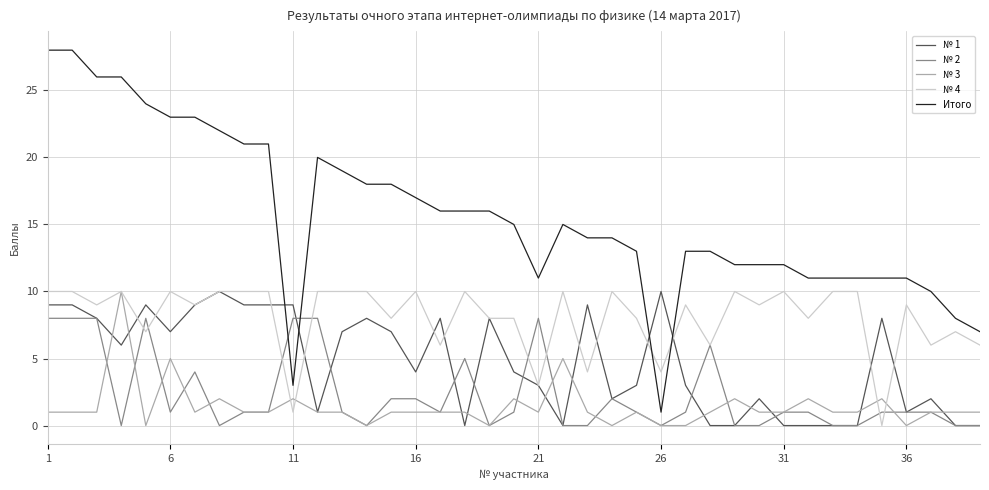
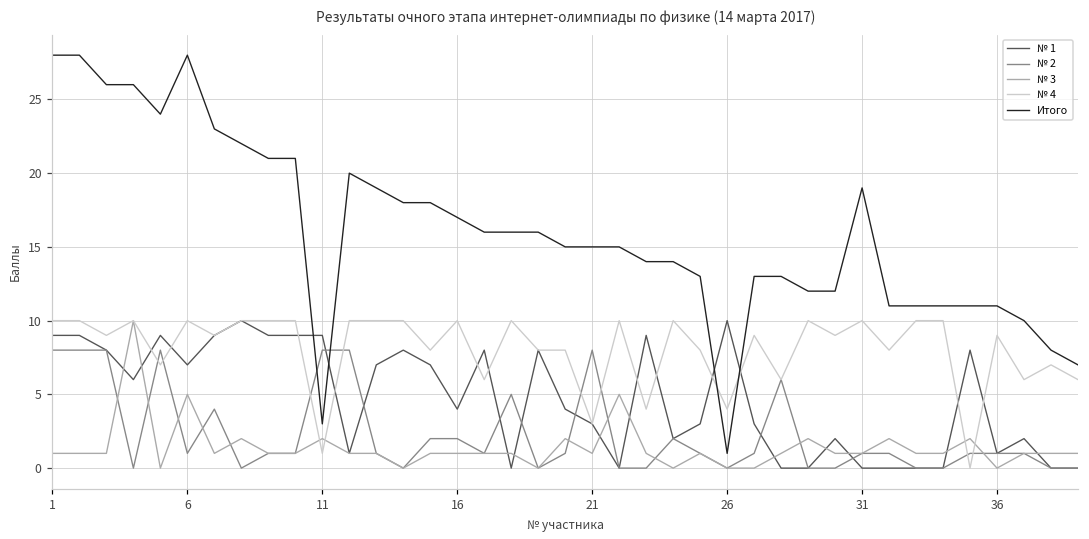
Итого, 6: 23 -> 28
Итого, 21: 11 -> 15
Итого, 31: 12 -> 19
